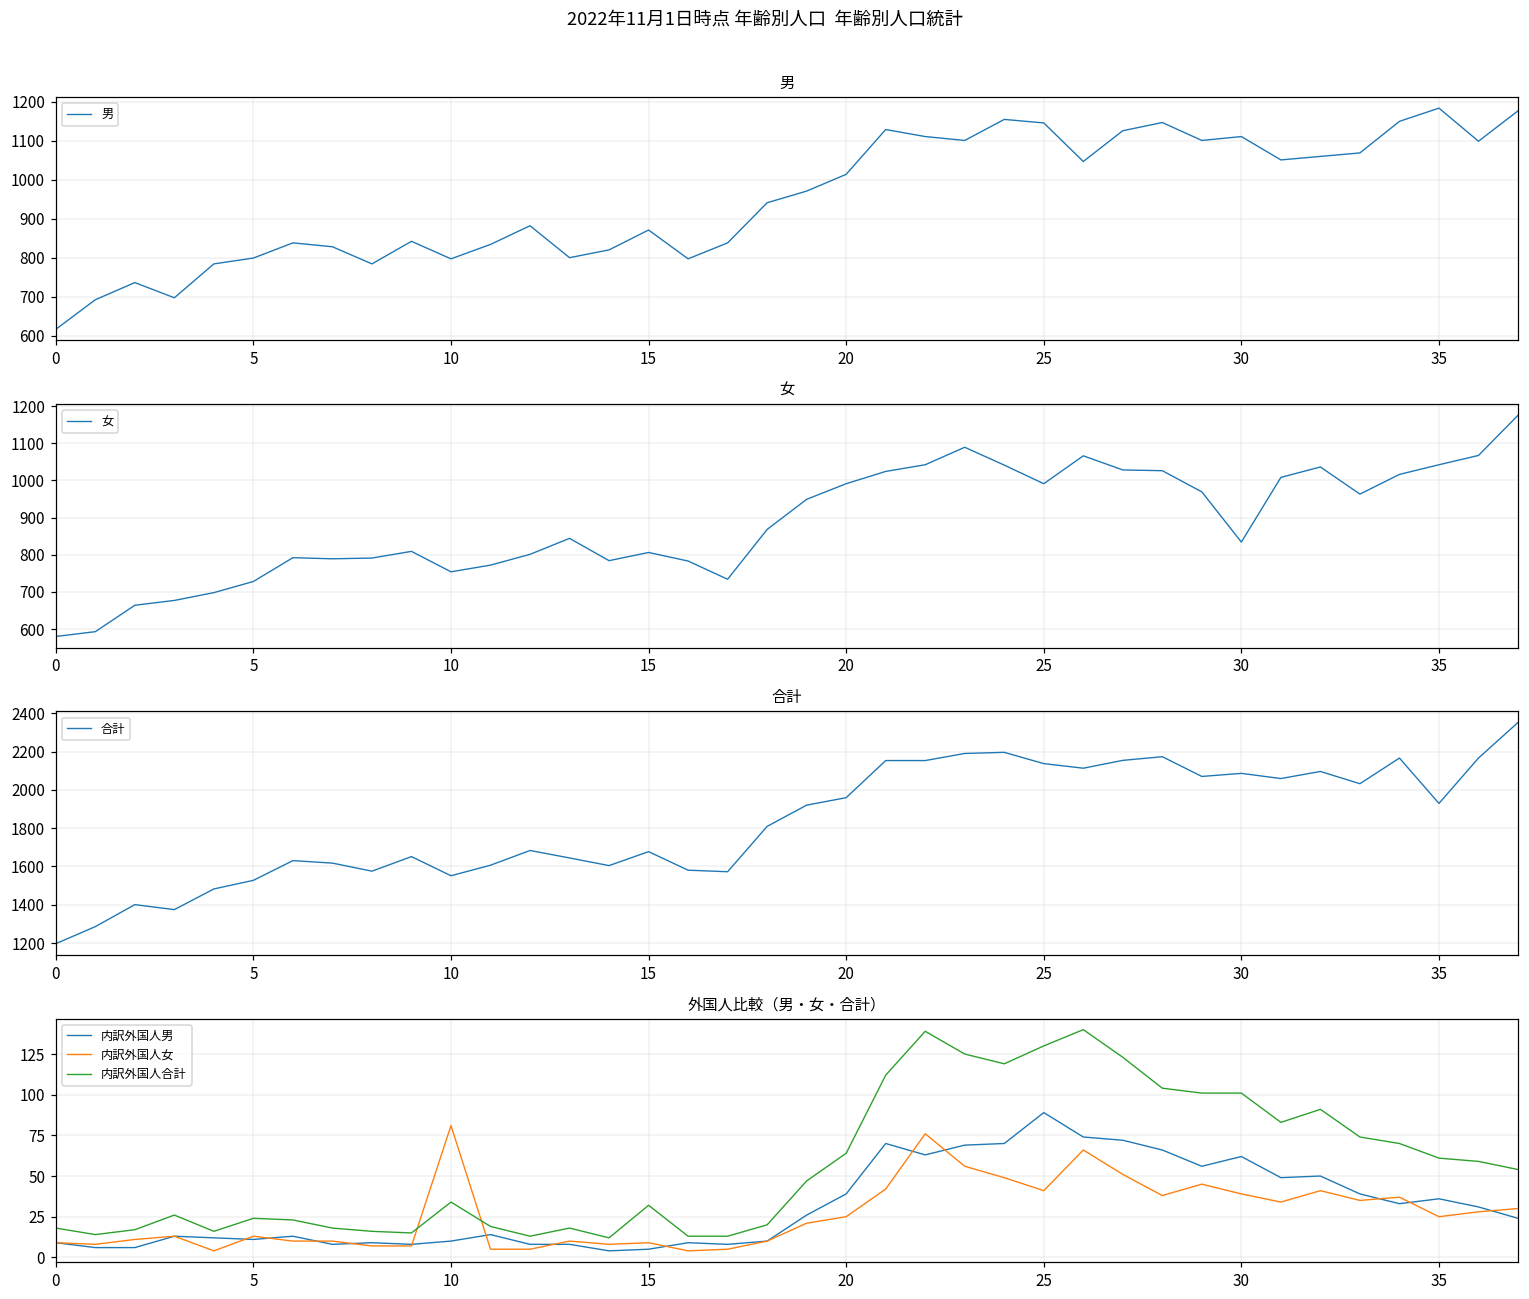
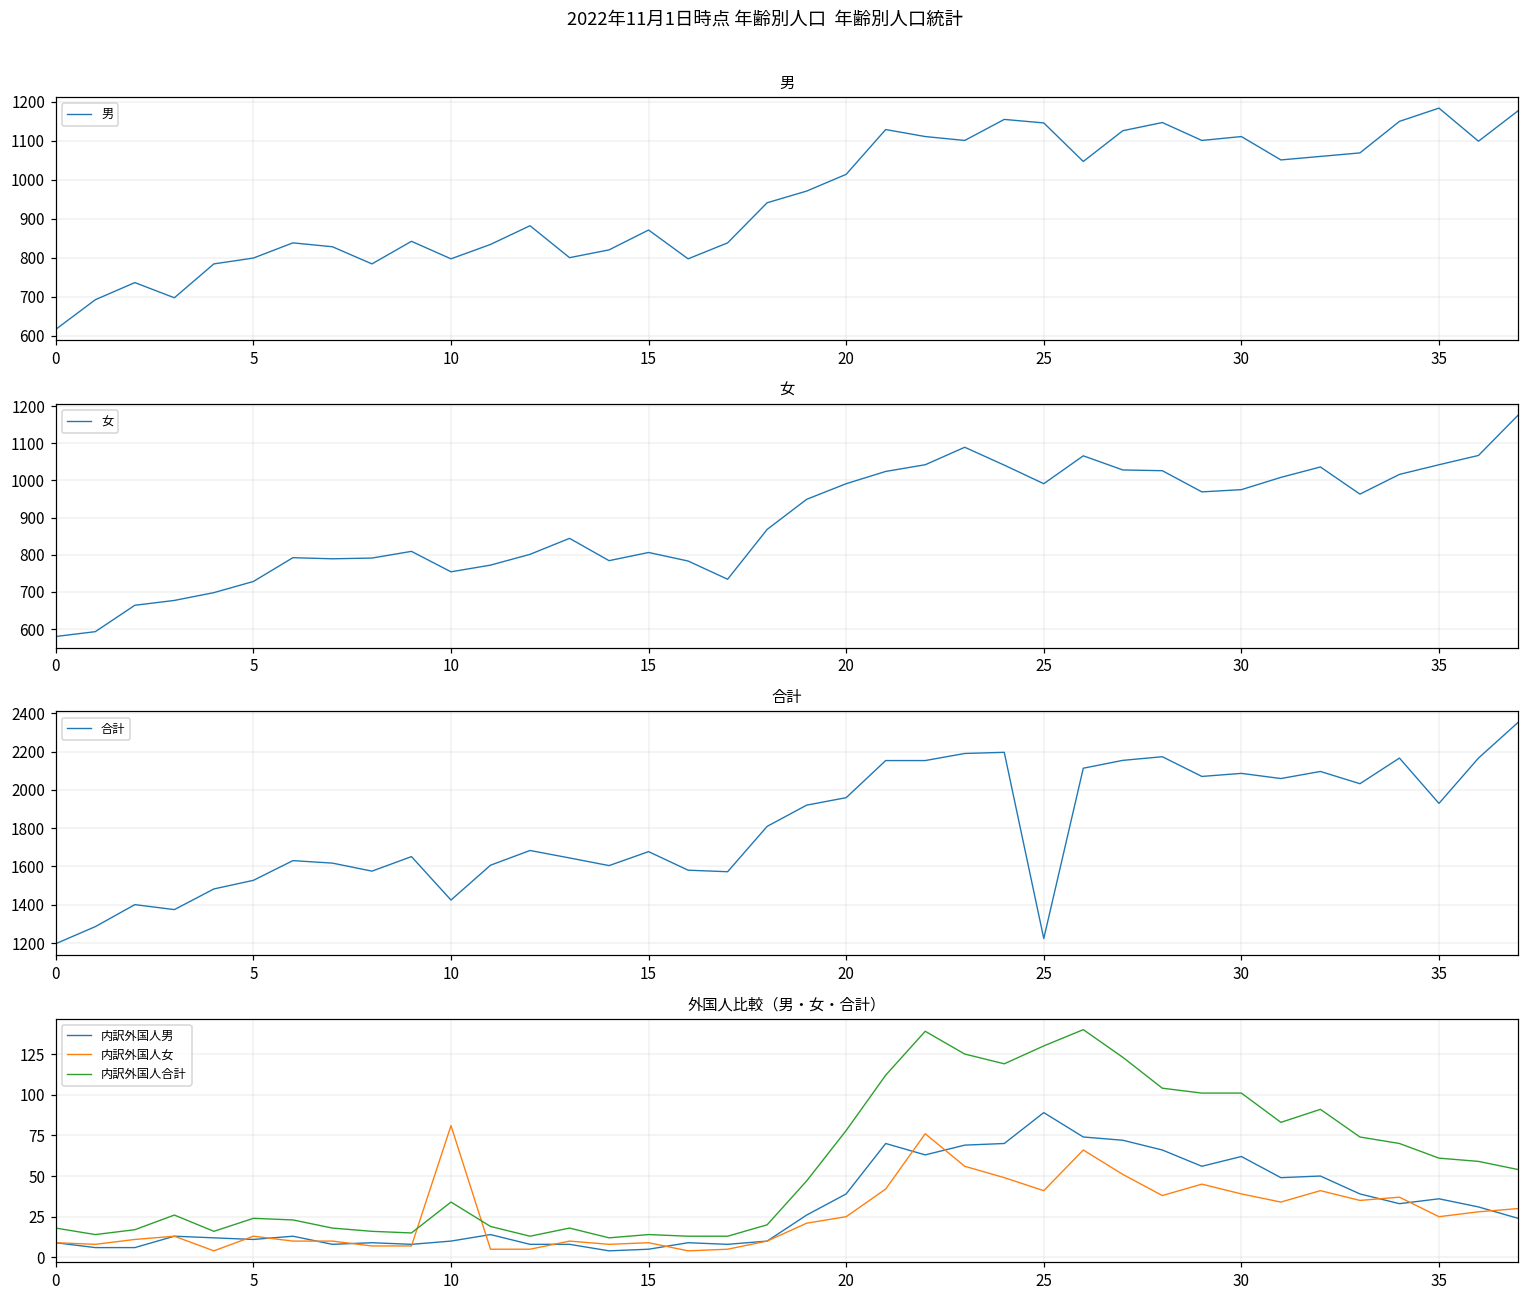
女, 30: 830 -> 980
合計, 10: 1550 -> 1420
合計, 25: 2140 -> 1220
外国人比較（男・女・合計）, 内訳外国人合計, 15: 32 -> 14
外国人比較（男・女・合計）, 内訳外国人合計, 20: 64 -> 78
